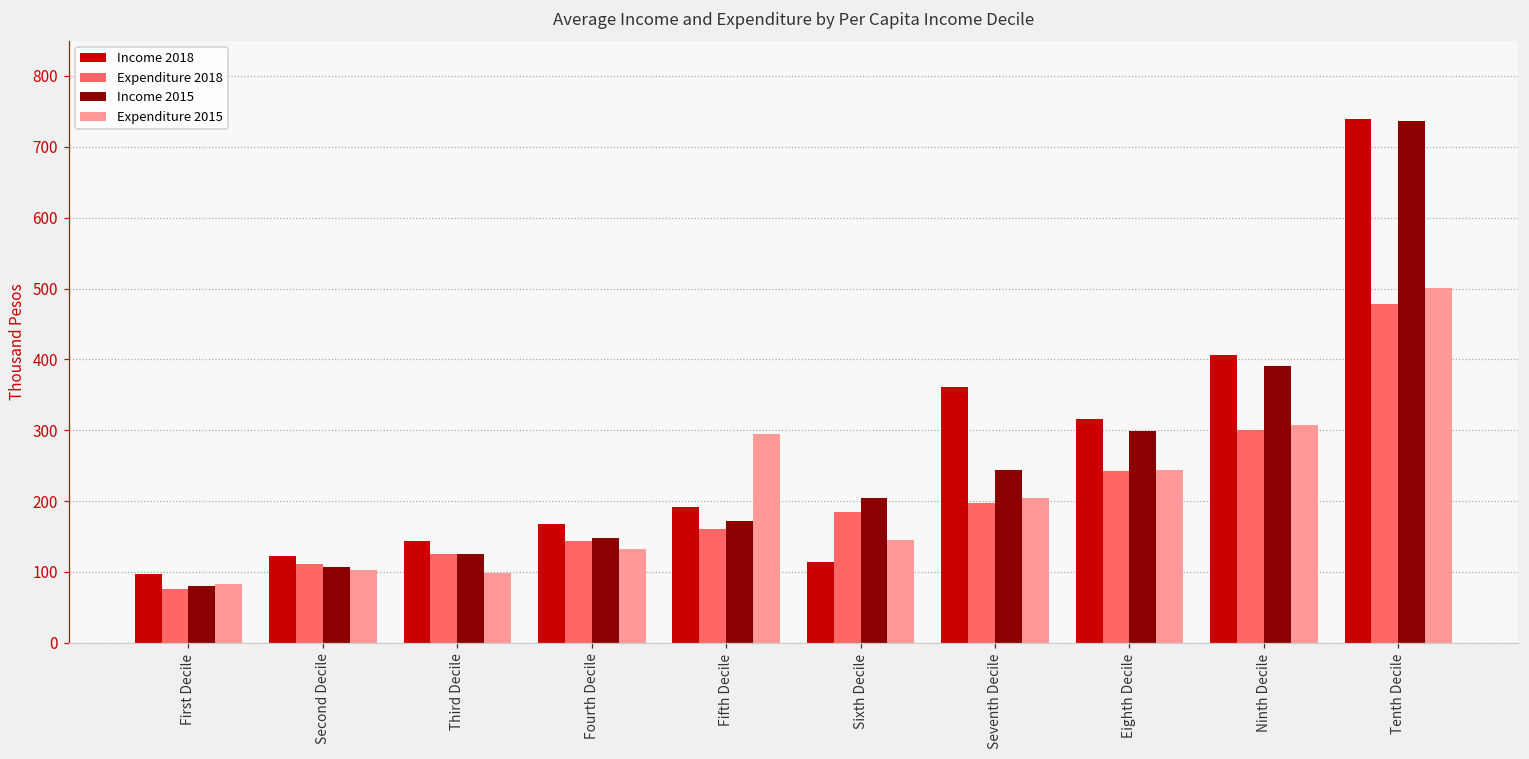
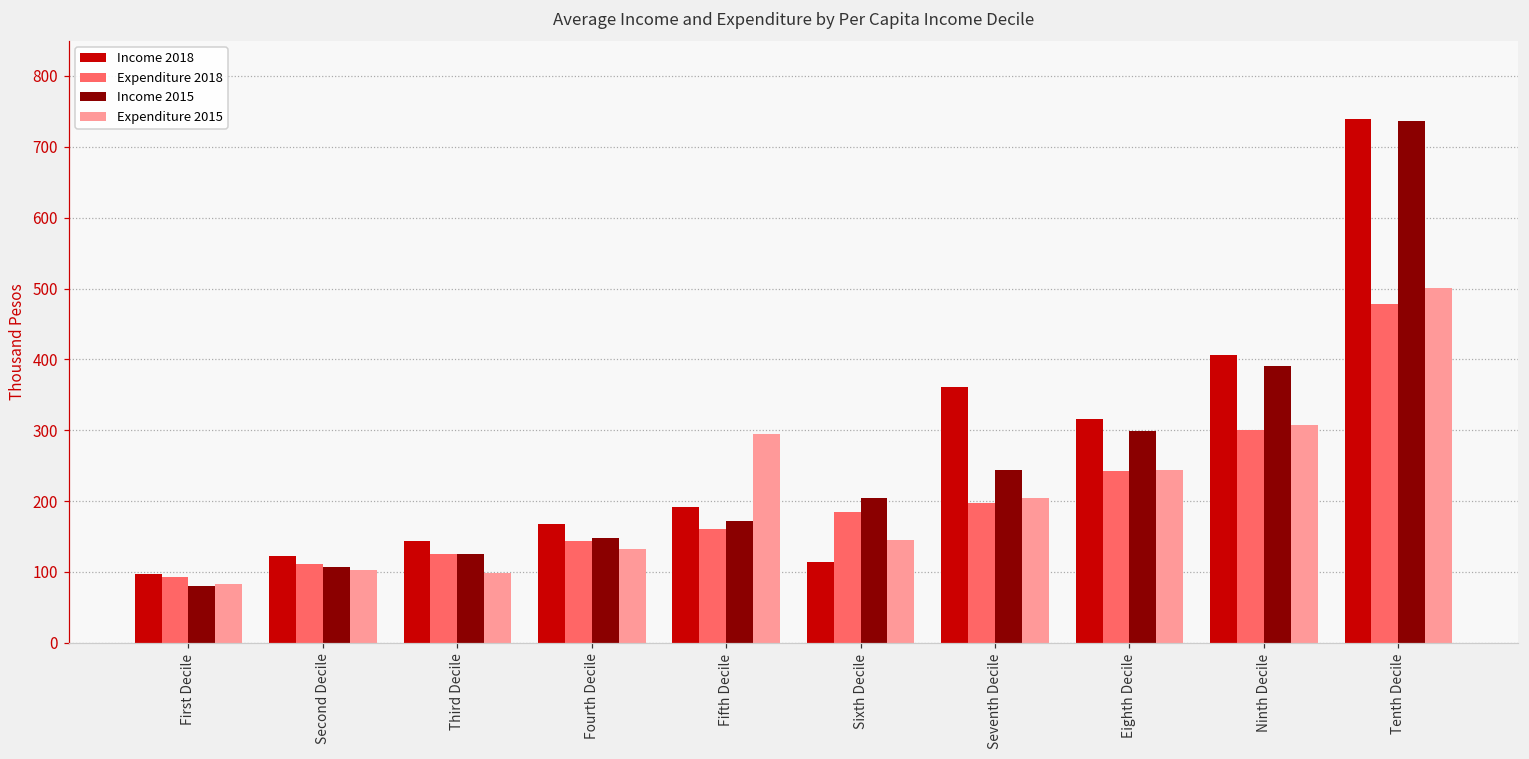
Expenditure 2018, First Decile: 80 -> 90
